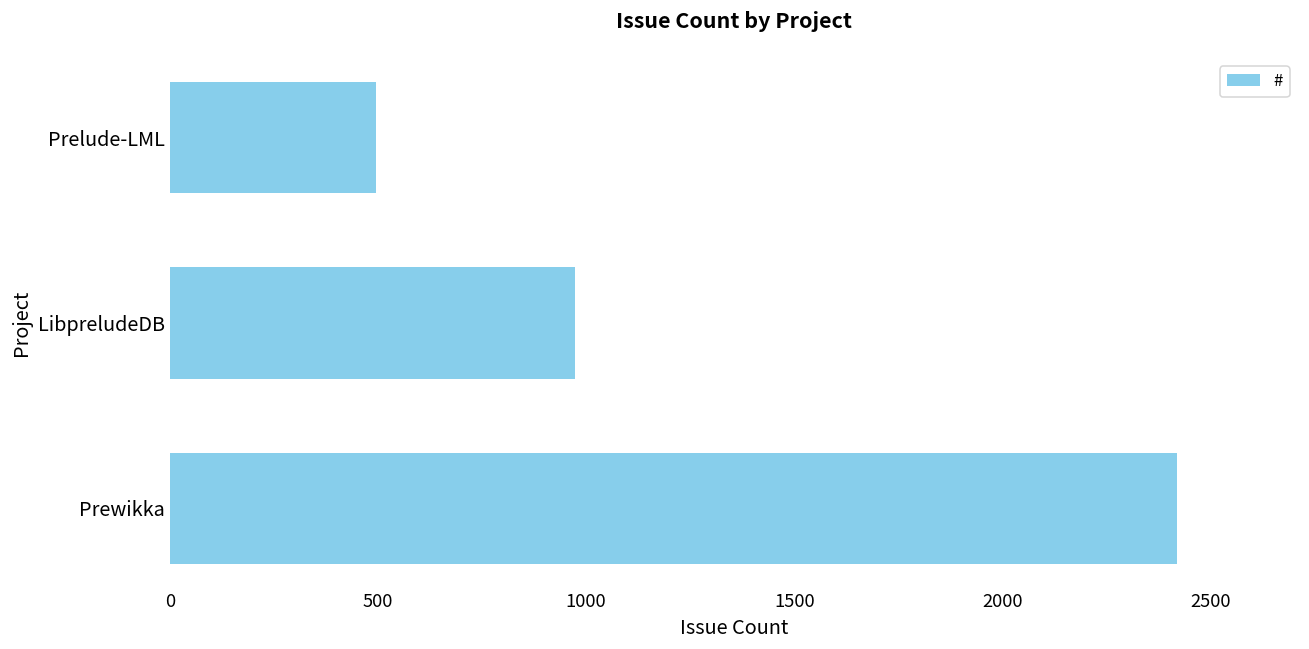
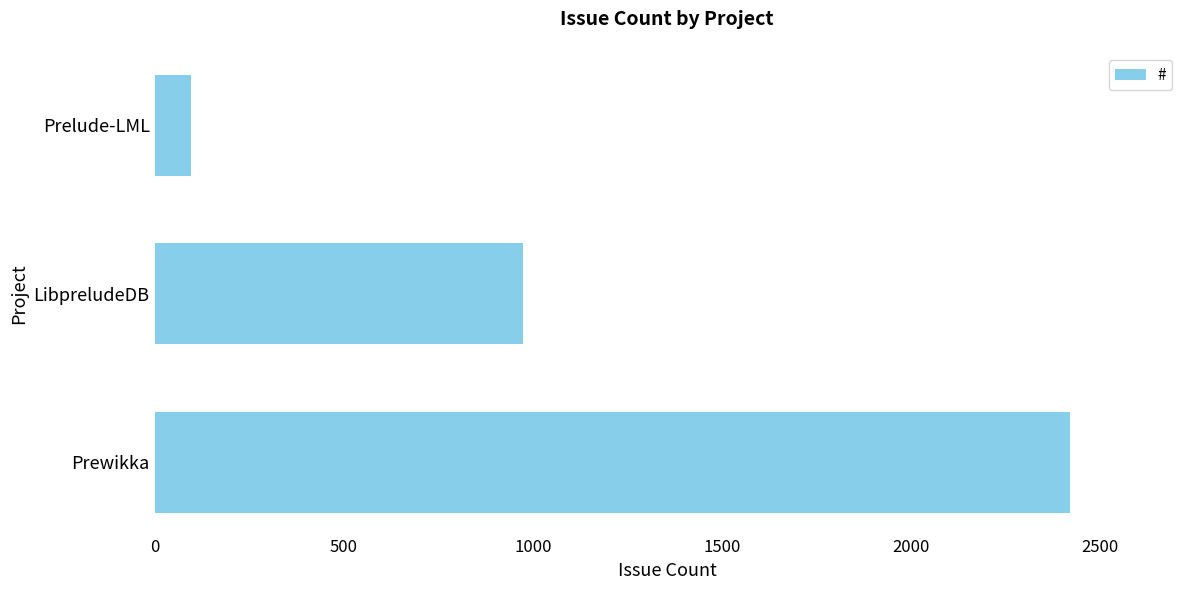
Prelude-LML: 500 -> 100
